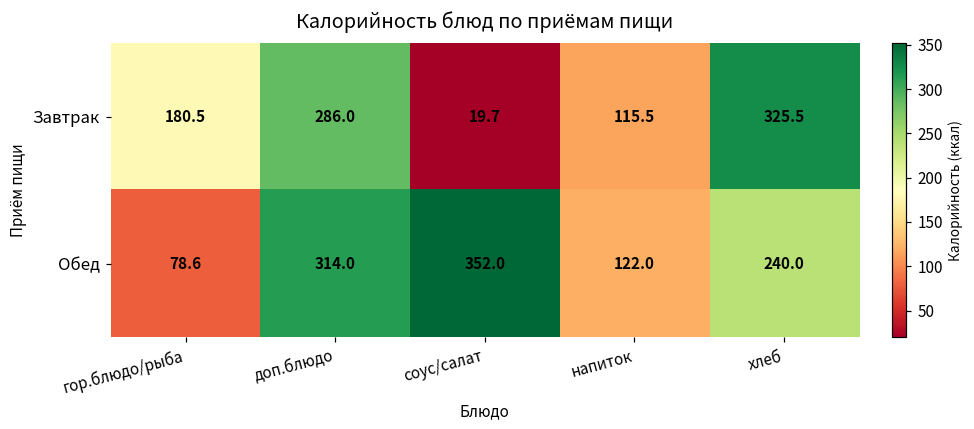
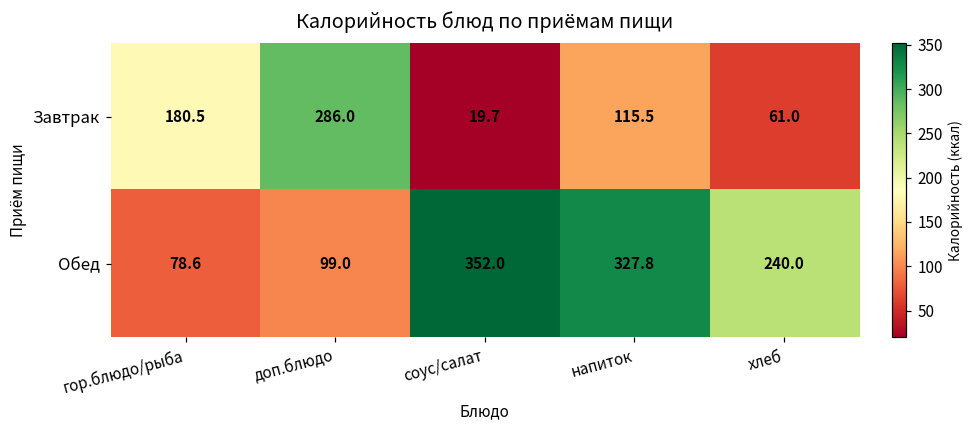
Завтрак, хлеб: 325.5 -> 61.0
Обед, доп.блюдо: 314.0 -> 99.0
Обед, напиток: 122.0 -> 327.8
